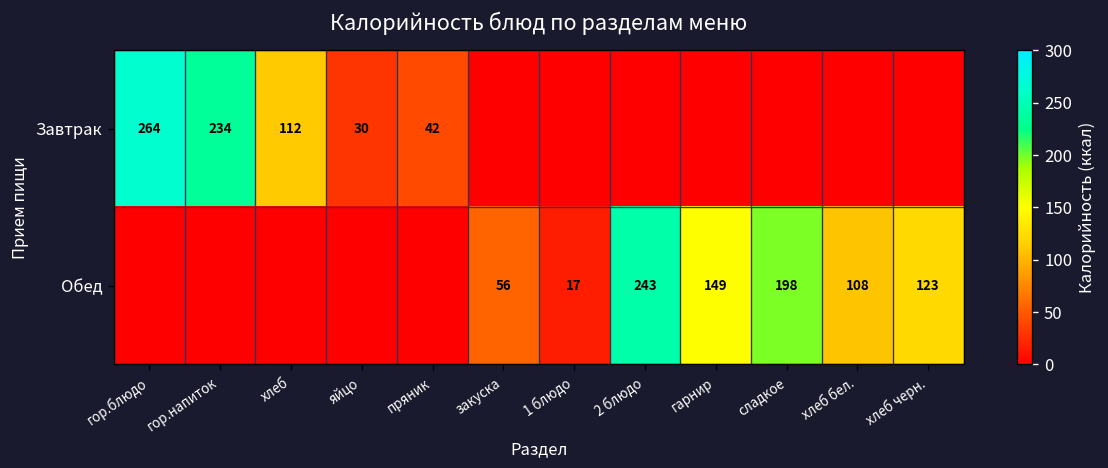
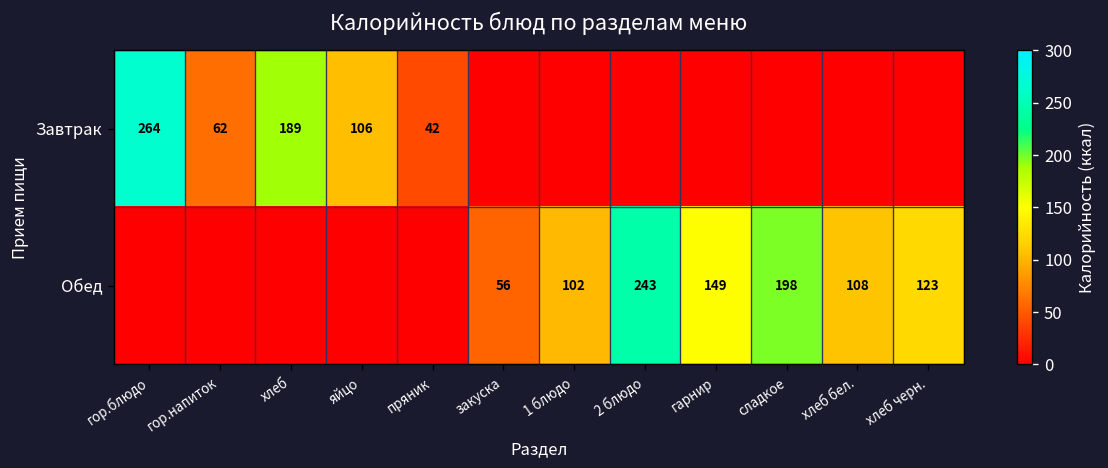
Завтрак, гор.напиток: 234 -> 62
Завтрак, хлеб: 112 -> 189
Завтрак, яйцо: 30 -> 106
Обед, 1 блюдо: 17 -> 102
